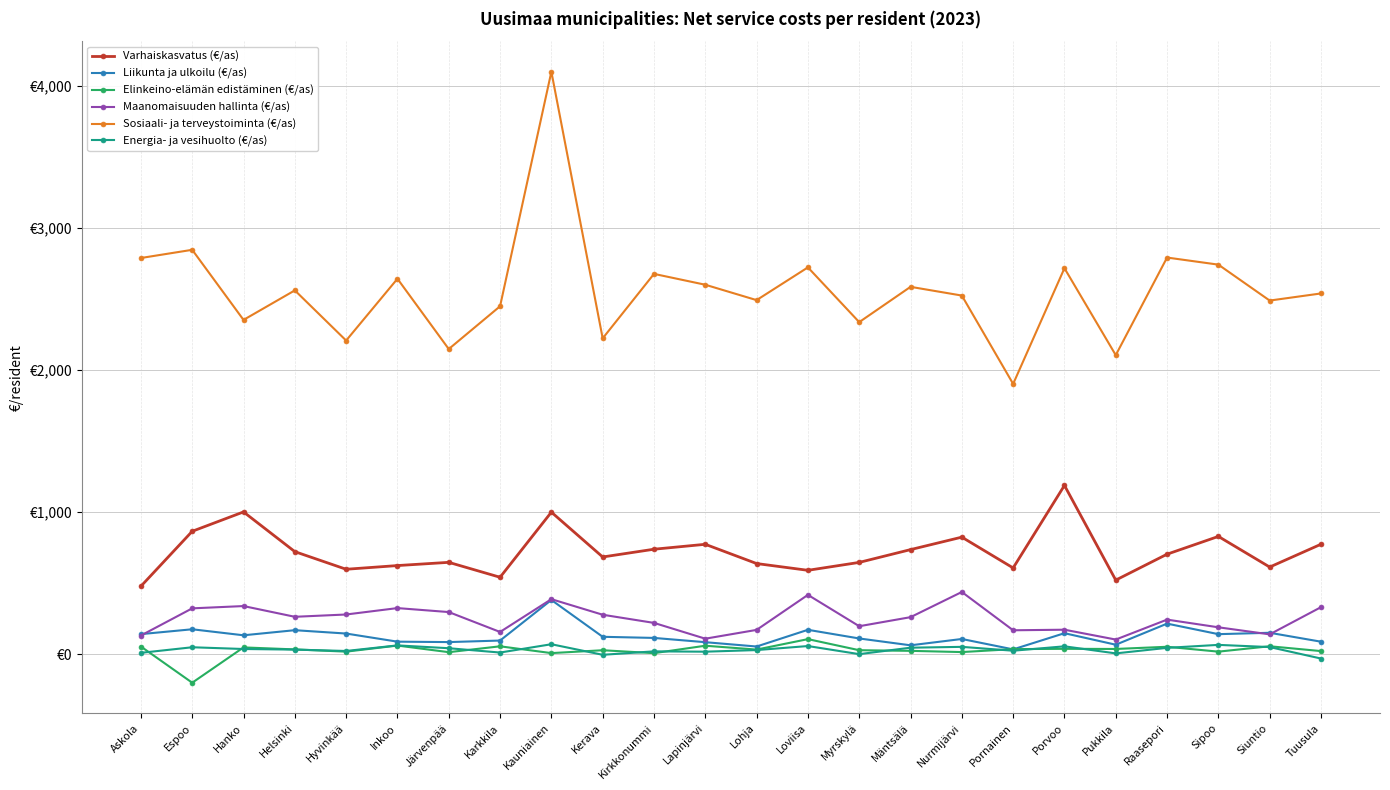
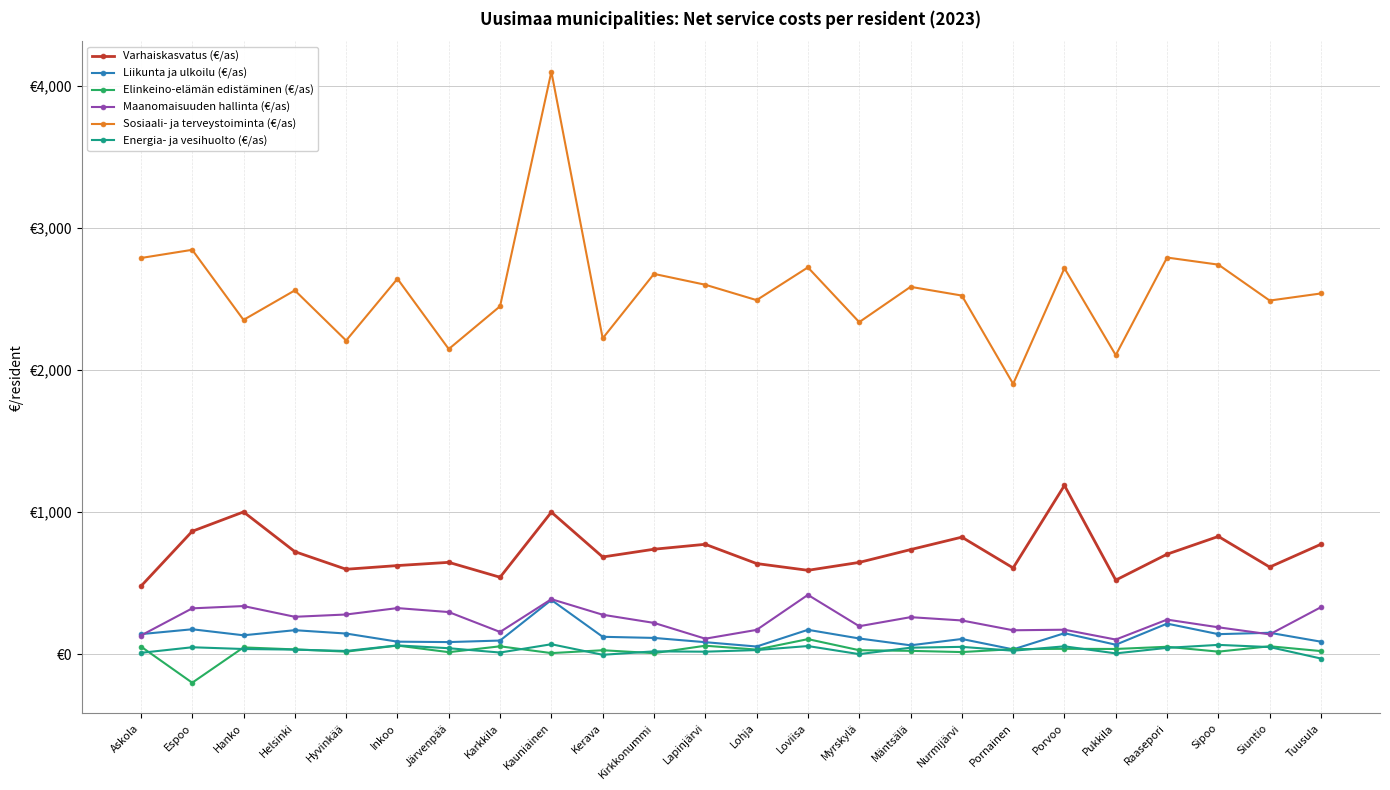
Maanomaisuuden hallinta (€/as), Nurmijärvi: €440 -> €240
